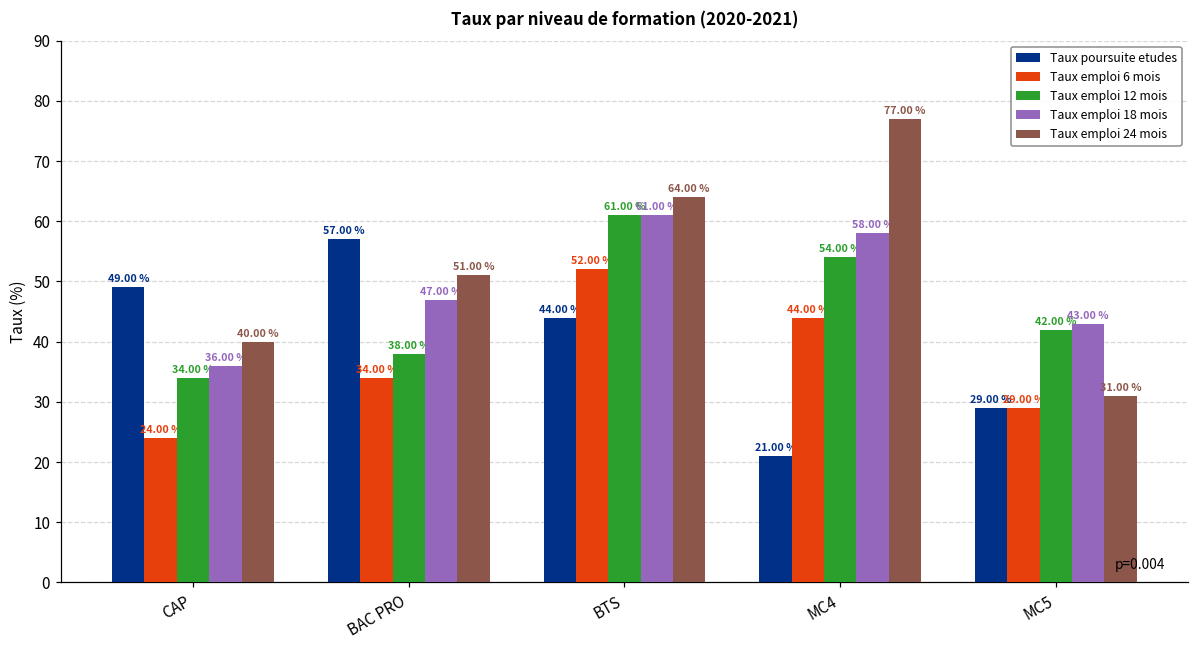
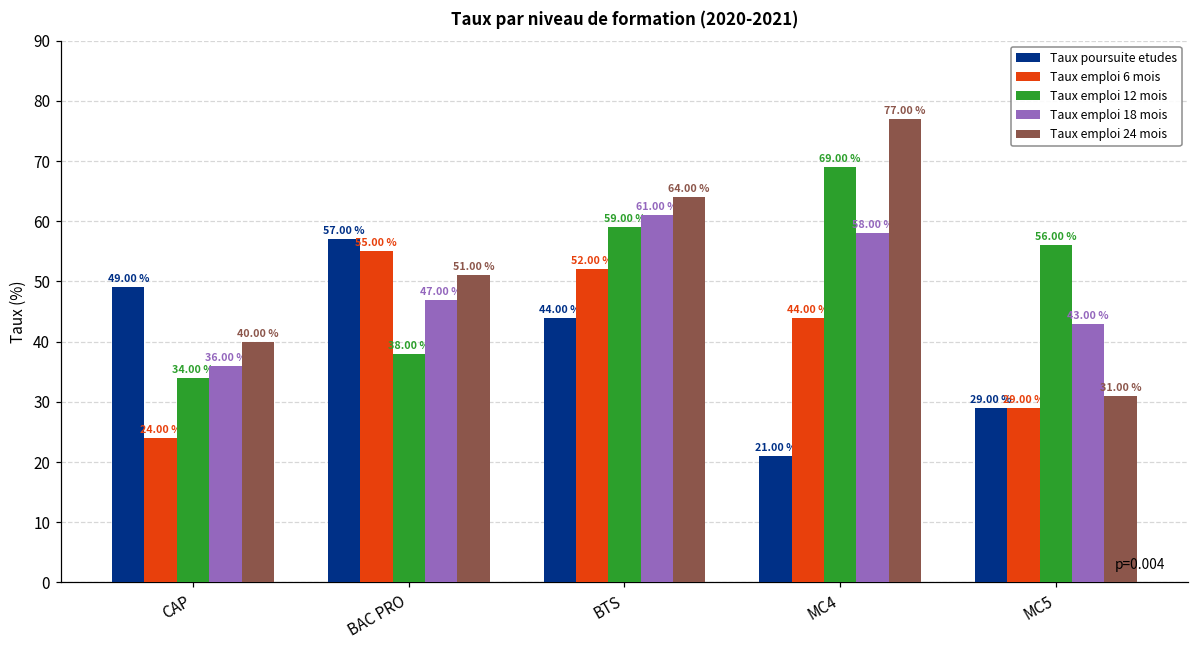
Taux emploi 6 mois, BAC PRO: 34.00 % -> 55.00 %
Taux emploi 12 mois, BTS: 61.00 % -> 59.00 %
Taux emploi 12 mois, MC4: 54.00 % -> 69.00 %
Taux emploi 12 mois, MC5: 42.00 % -> 56.00 %
